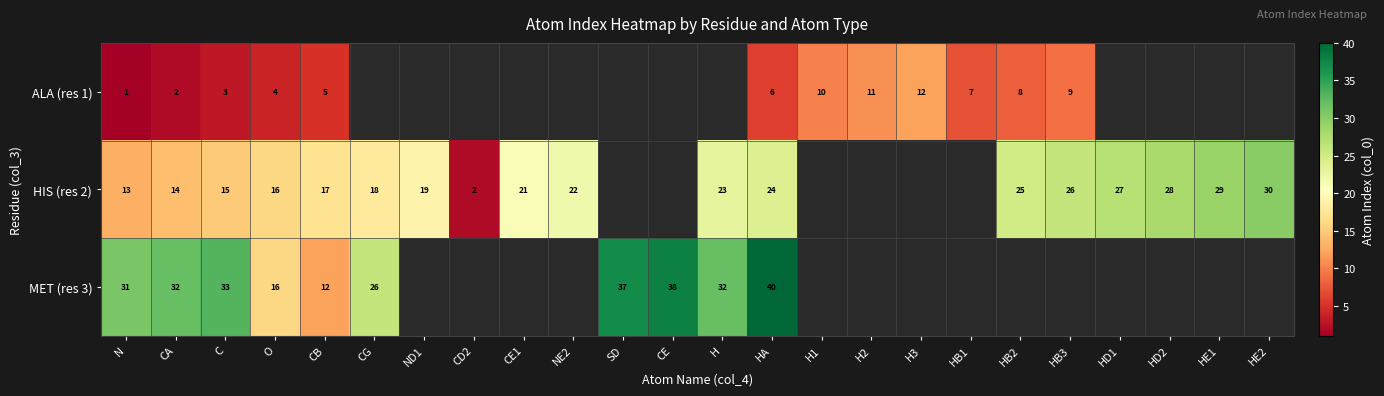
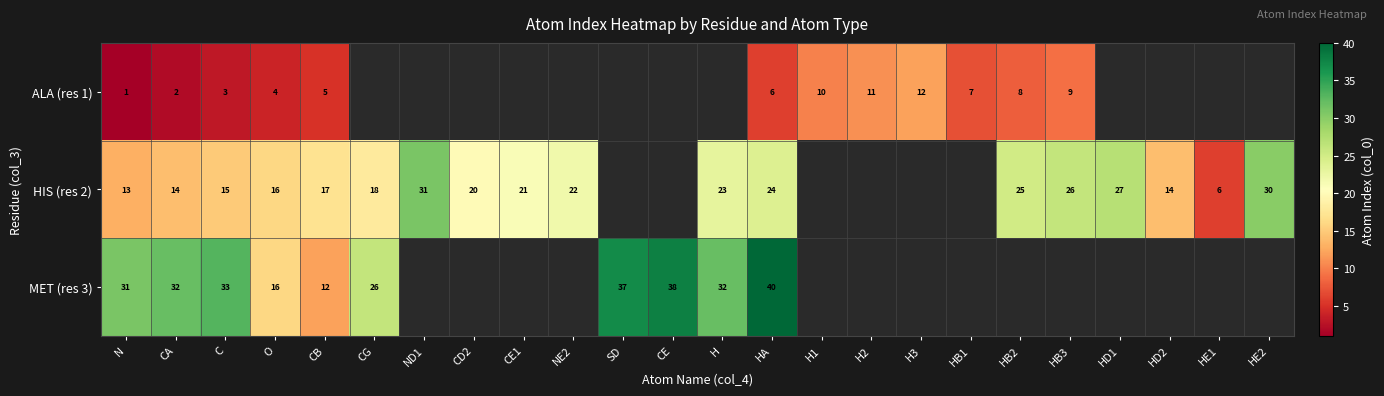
HIS (res 2), ND1: 19 -> 31
HIS (res 2), CD2: 2 -> 20
HIS (res 2), HD2: 28 -> 14
HIS (res 2), HE1: 29 -> 6
